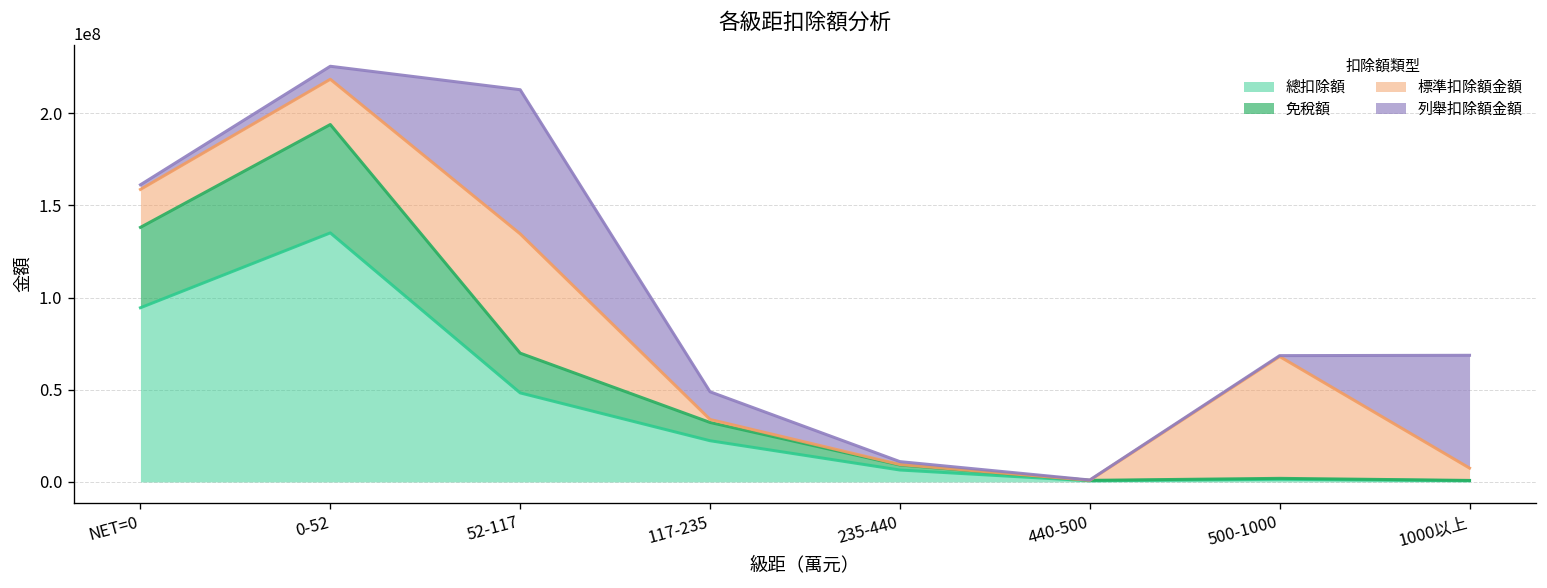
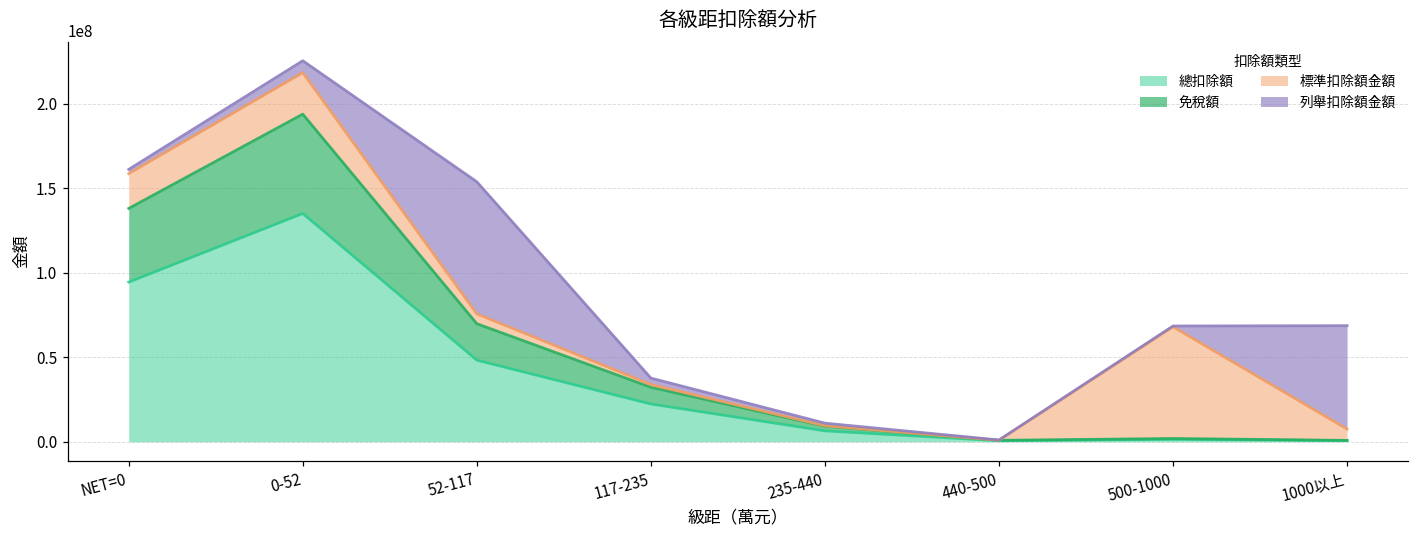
標準扣除額金額, 52-117: 65000000 -> 6000000
列舉扣除額金額, 117-235: 15000000 -> 4000000
